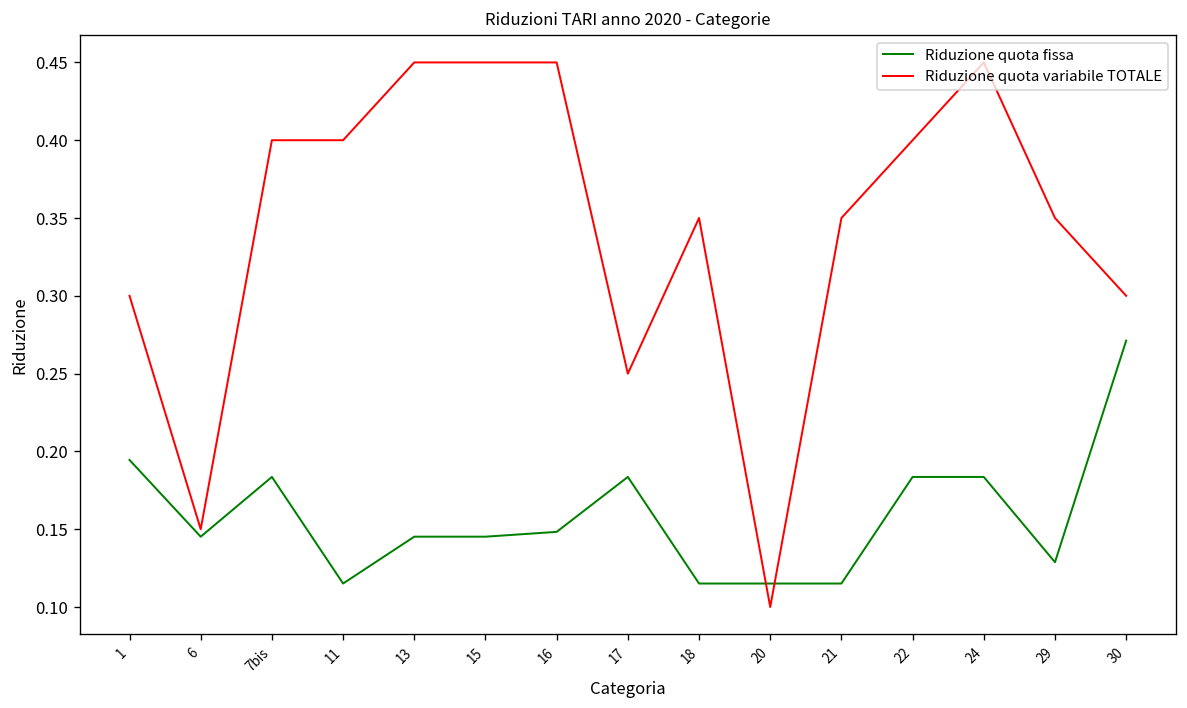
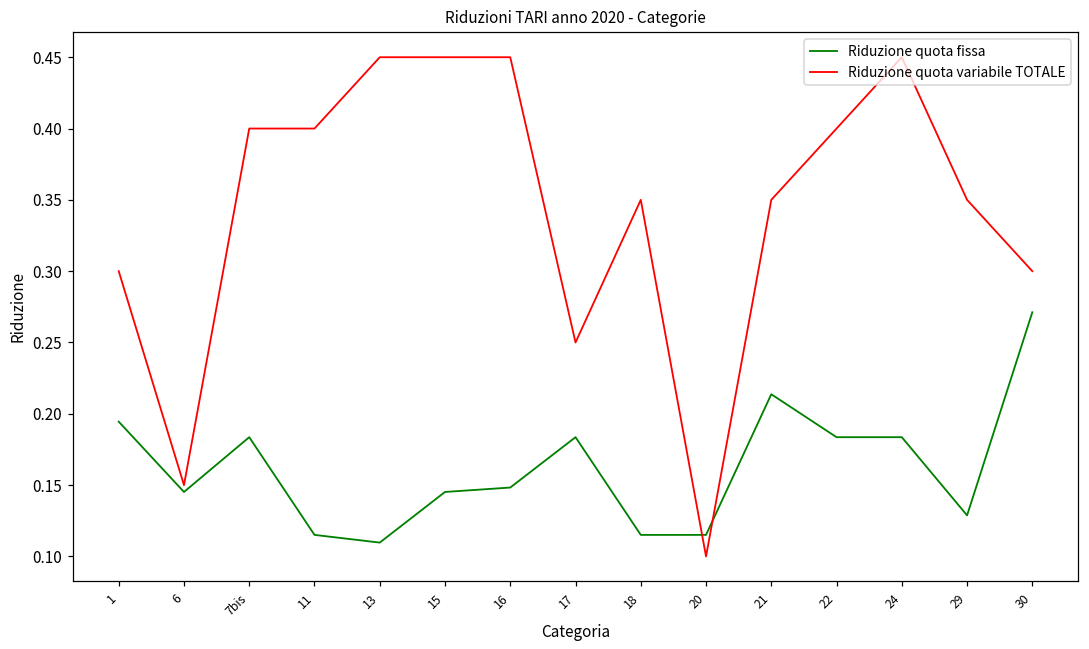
Riduzione quota fissa, 13: 0.145 -> 0.110
Riduzione quota fissa, 21: 0.115 -> 0.214
